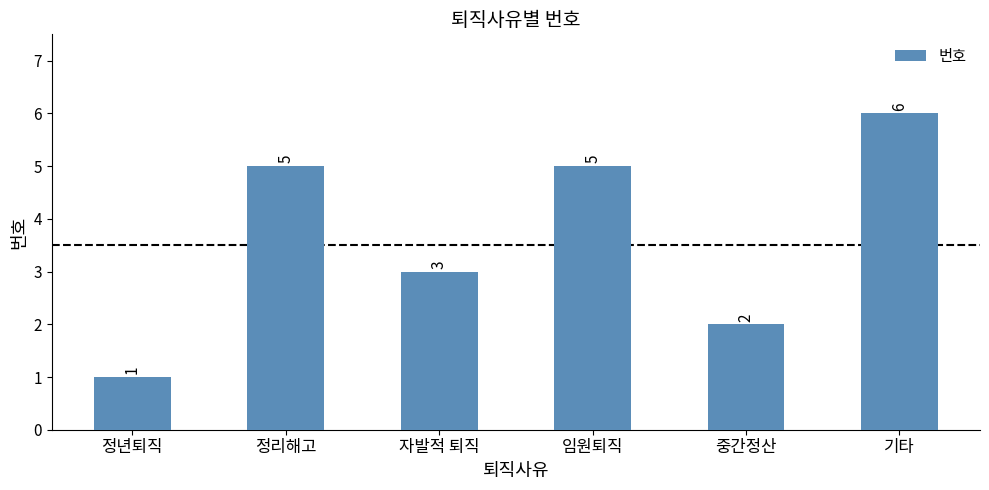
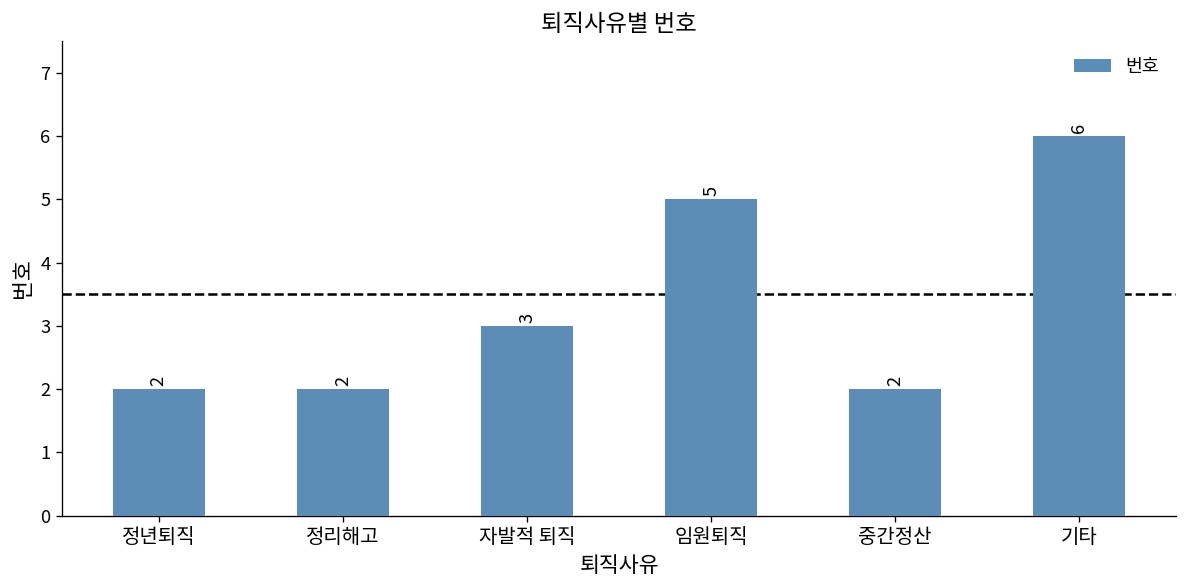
정년퇴직: 1 -> 2
정리해고: 5 -> 2
